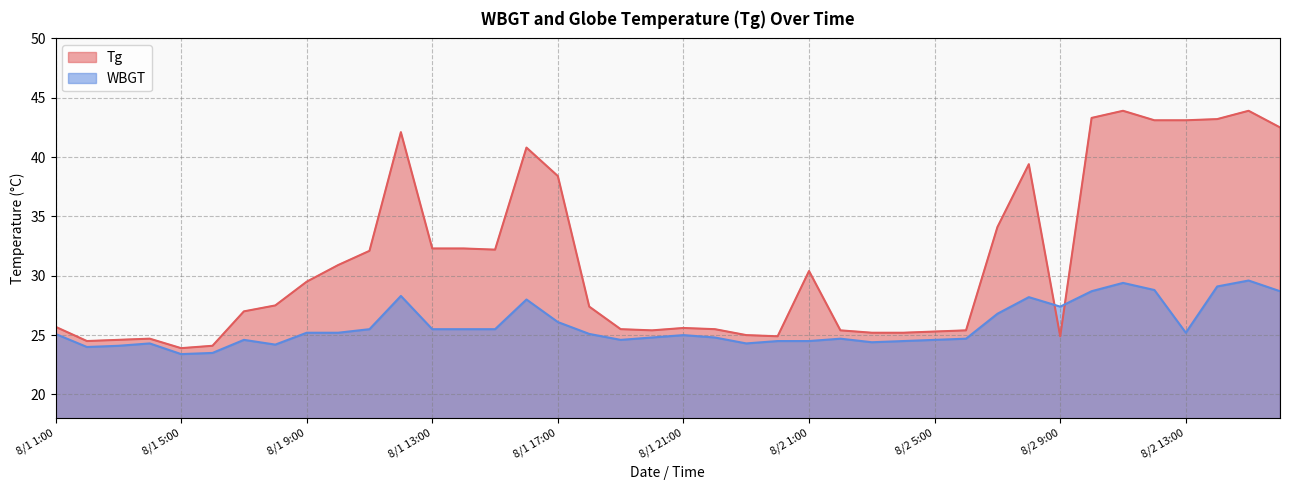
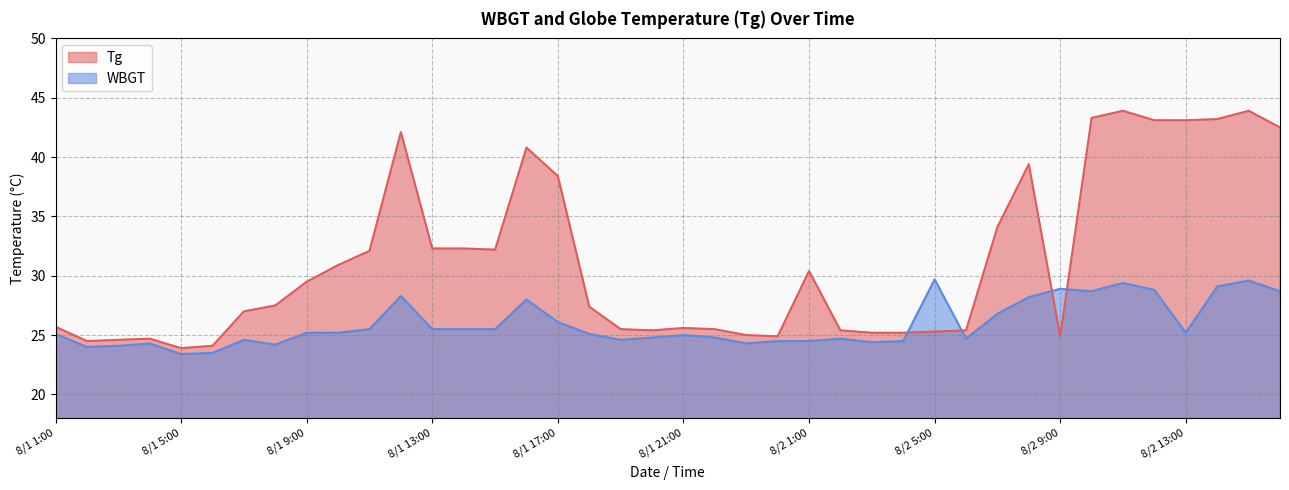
WBGT, 8/2 5:00: 24.6 -> 29.7
WBGT, 8/2 9:00: 27.4 -> 28.9
